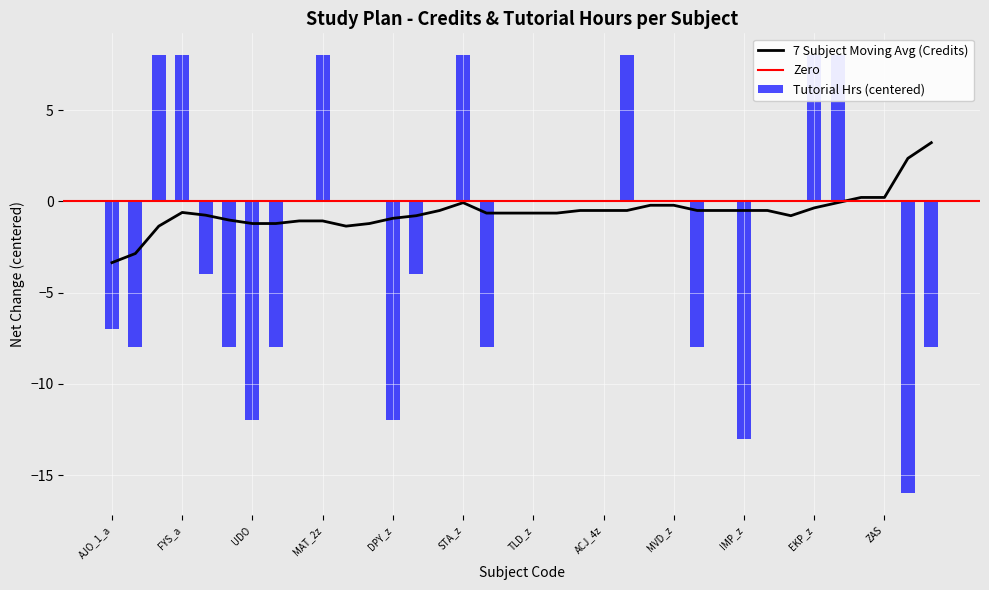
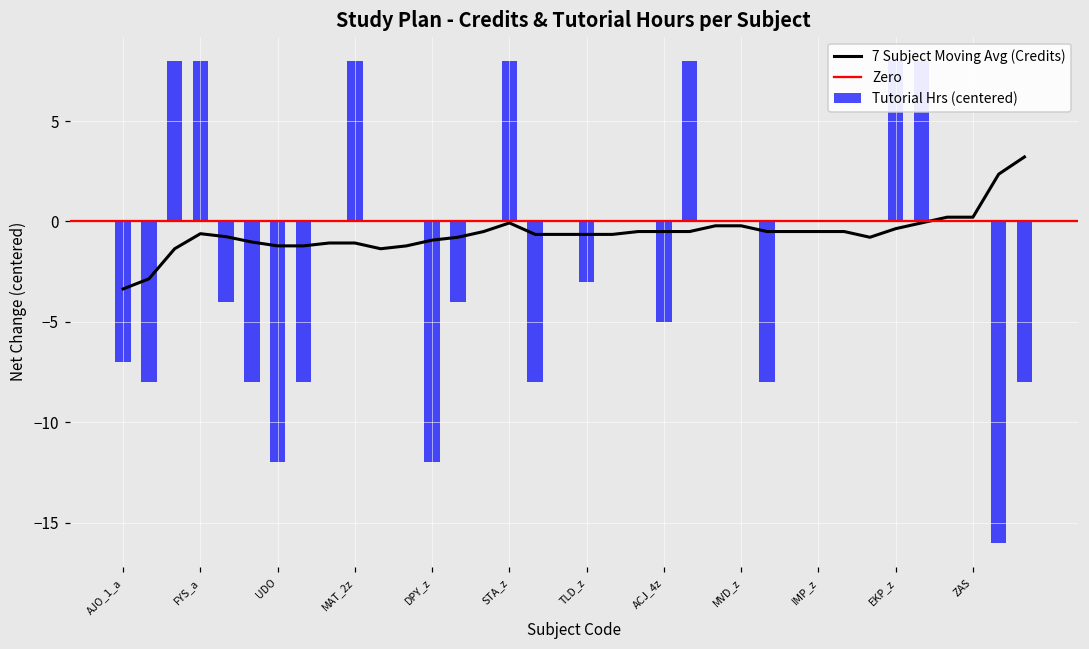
Tutorial Hrs (centered), TLD_z: 0.0 -> -3.0
Tutorial Hrs (centered), ACJ_4z: 0.0 -> -5.0
Tutorial Hrs (centered), IMP_z: -13.0 -> 0.0
